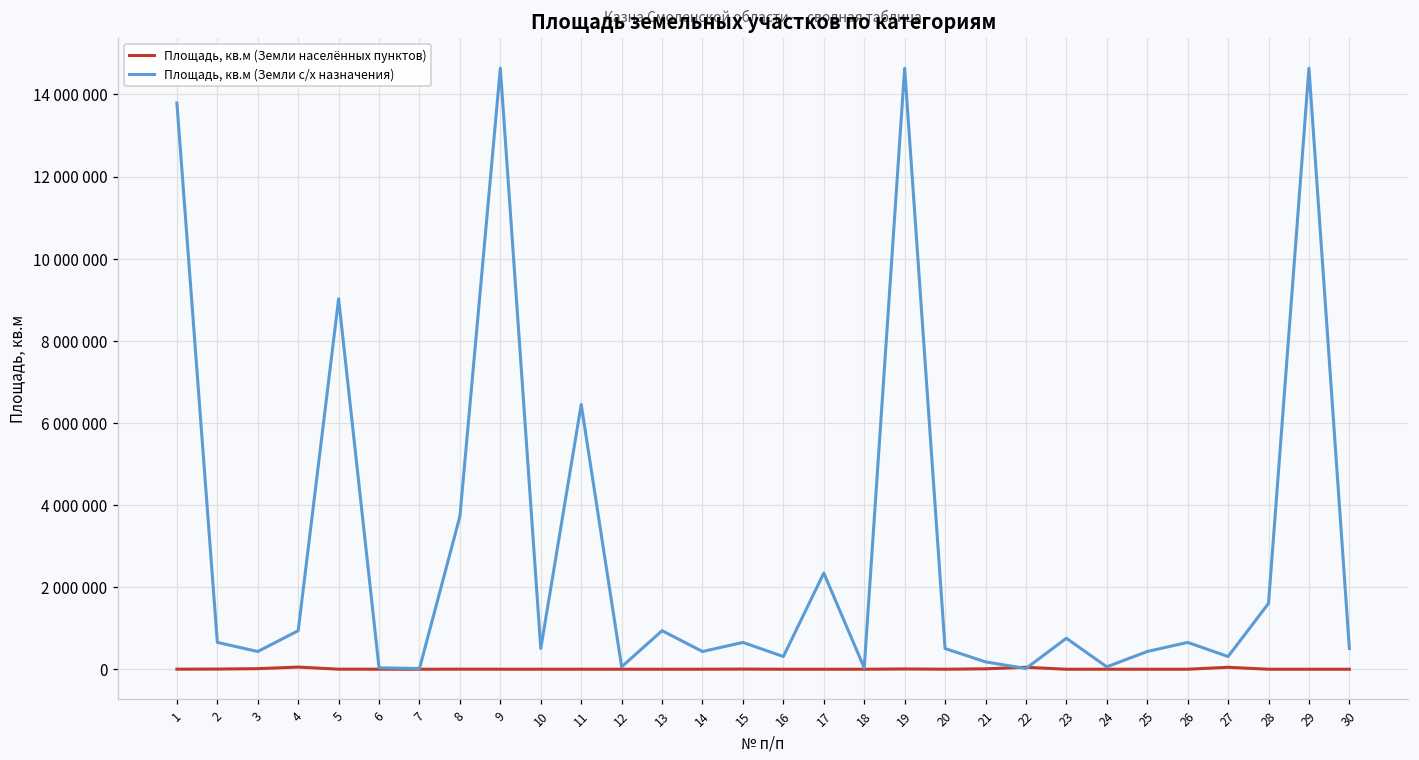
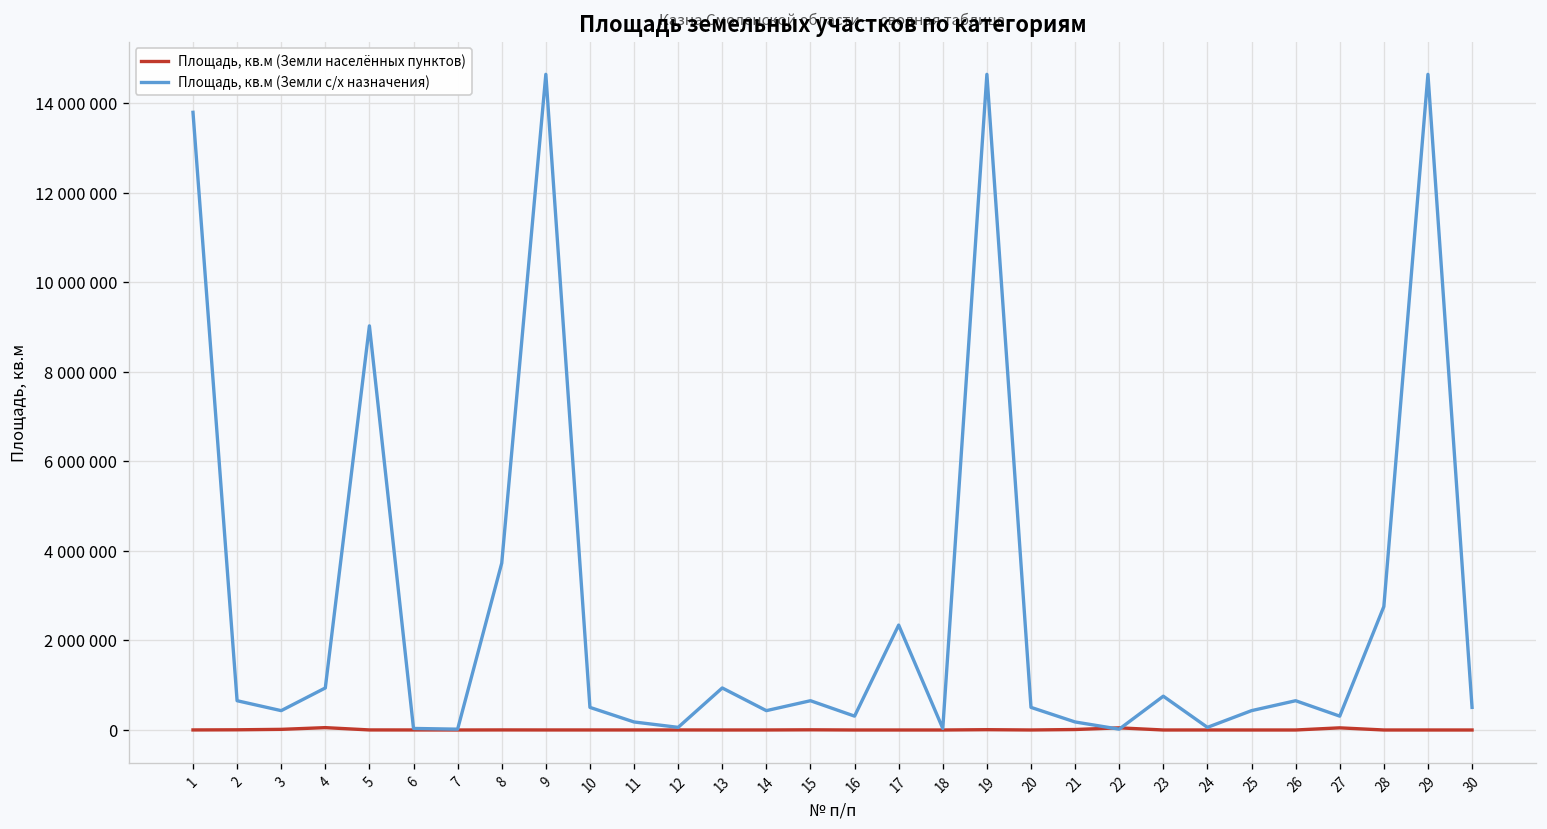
Площадь, кв.м (Земли с/х назначения), 11: 6400000 -> 200000
Площадь, кв.м (Земли с/х назначения), 28: 1600000 -> 2800000
